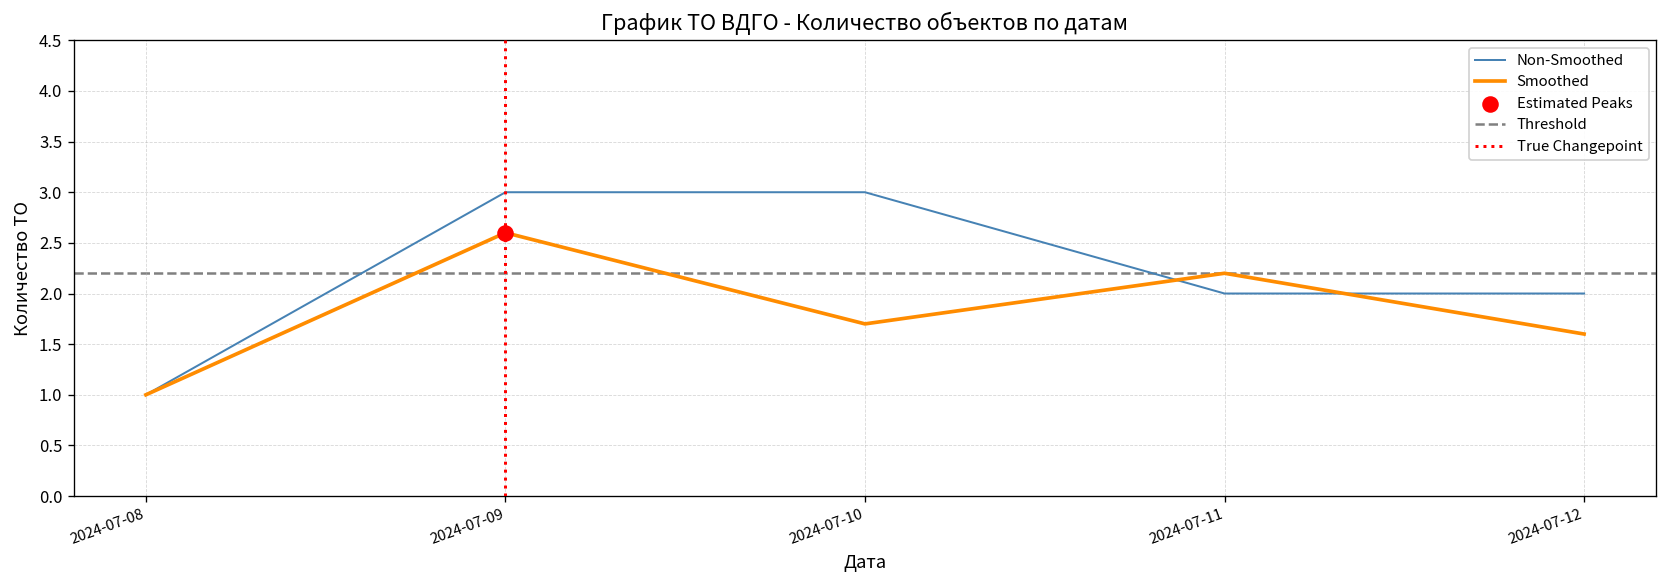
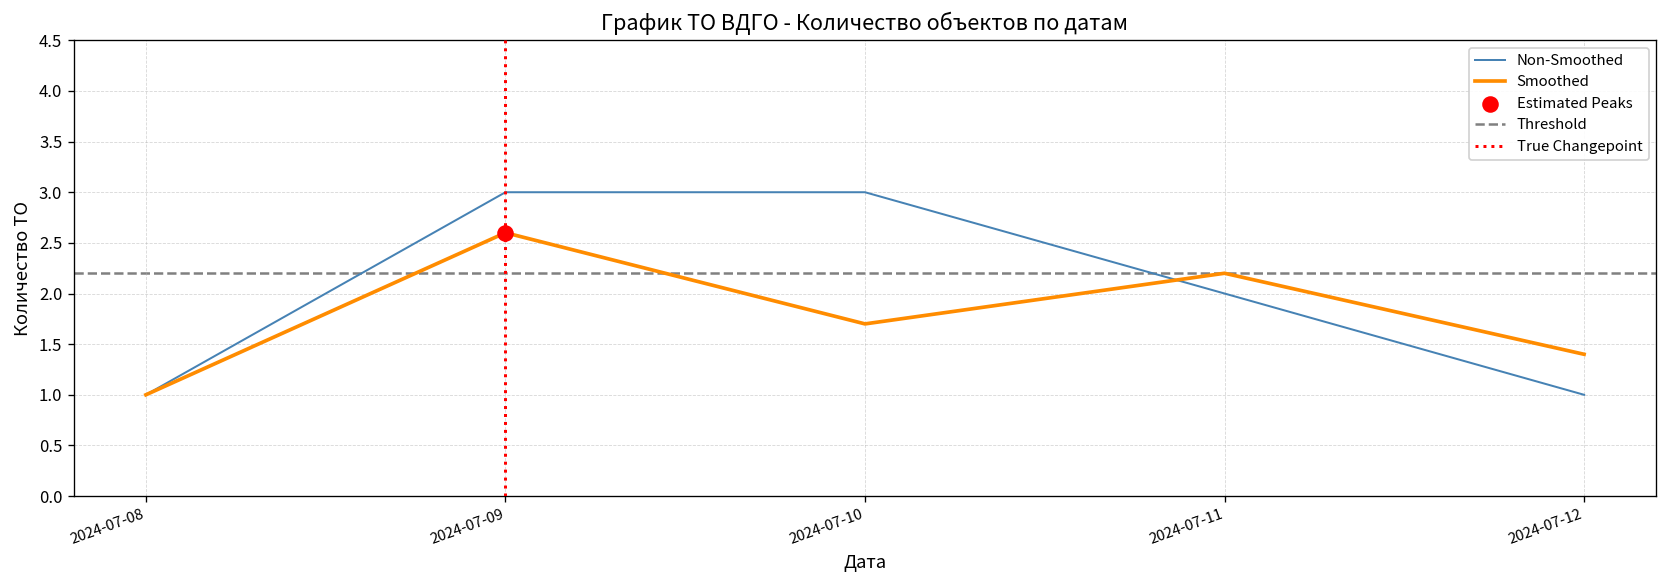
Non-Smoothed, 2024-07-12: 2 -> 1
Smoothed, 2024-07-12: 1.6 -> 1.4
